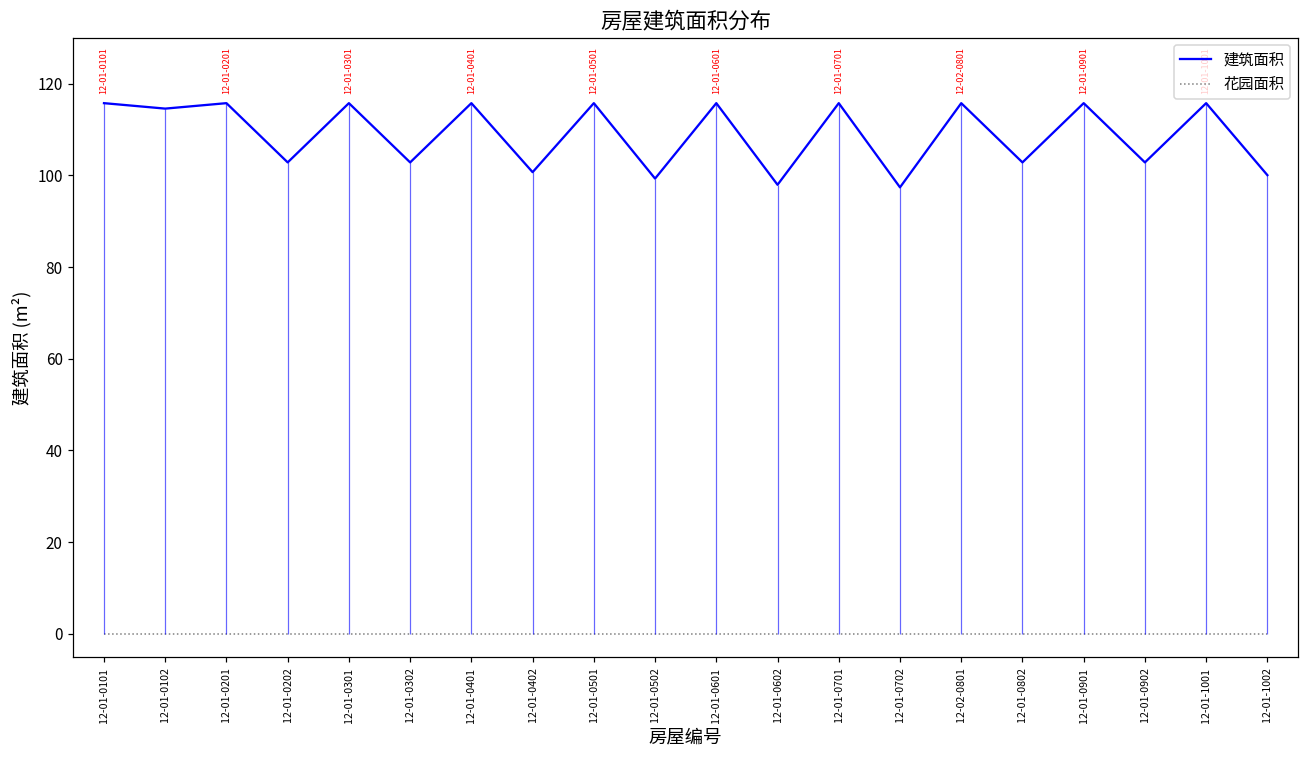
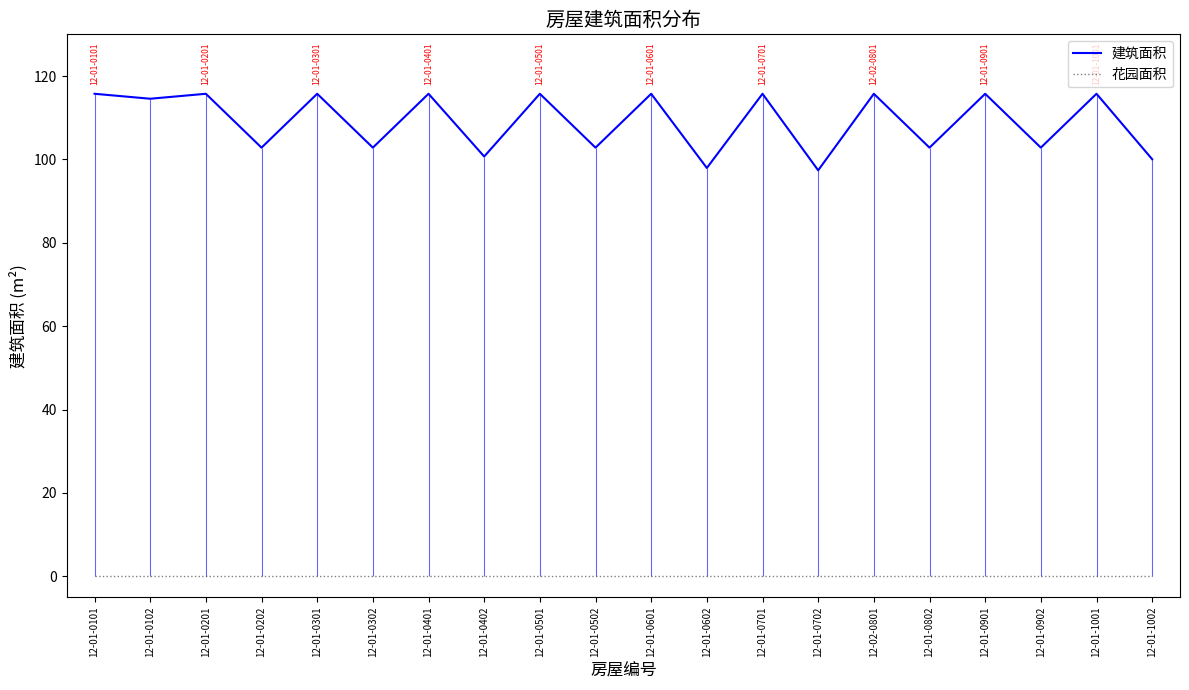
建筑面积, 12-01-0502: 99 -> 103
